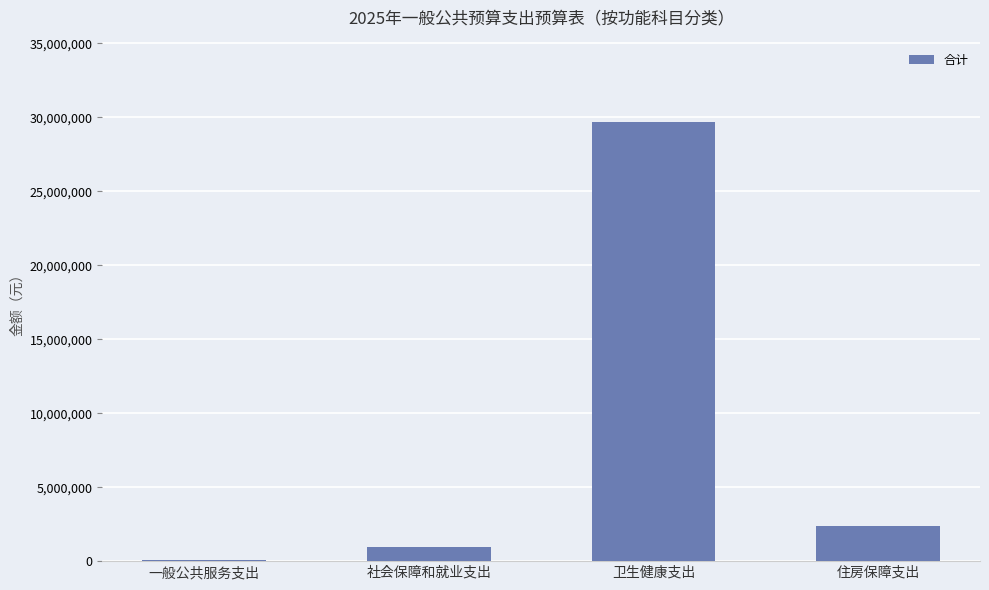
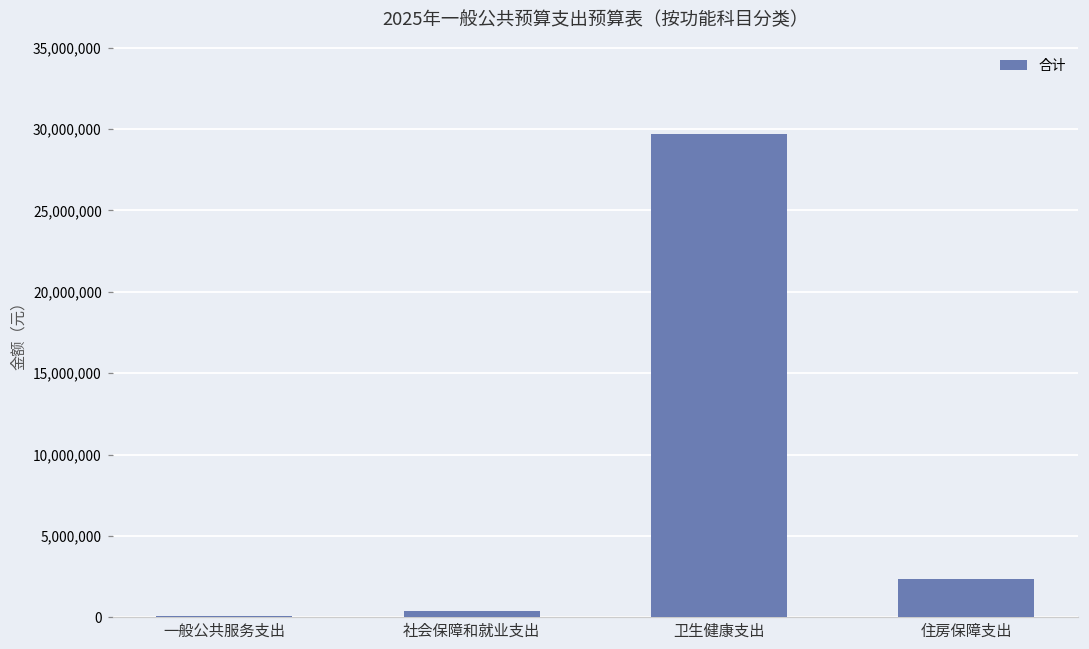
社会保障和就业支出: 1,000,000 -> 400,000
